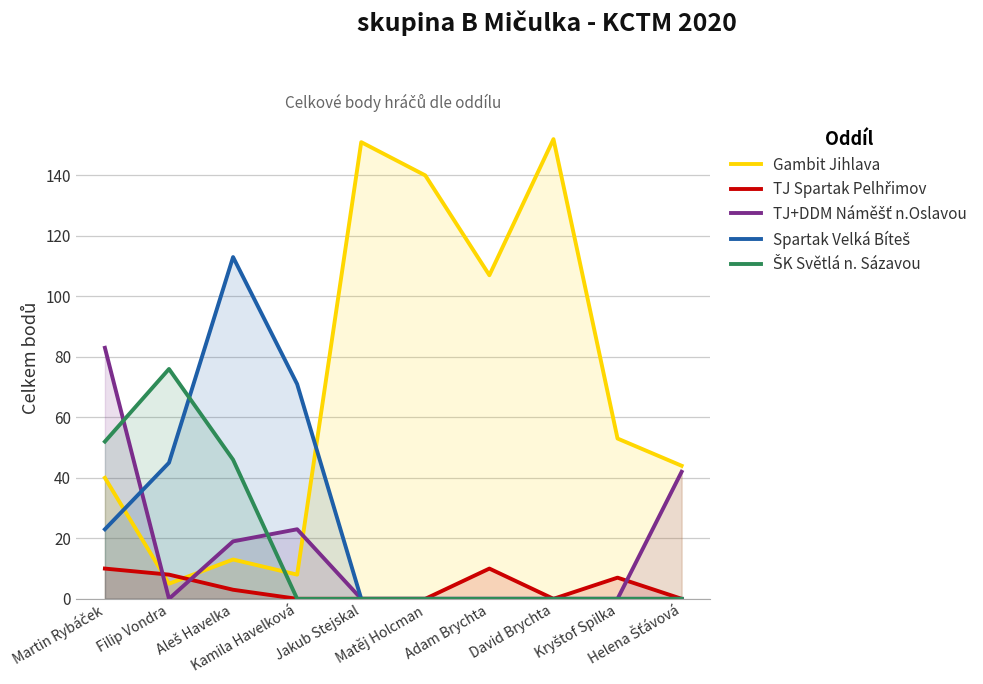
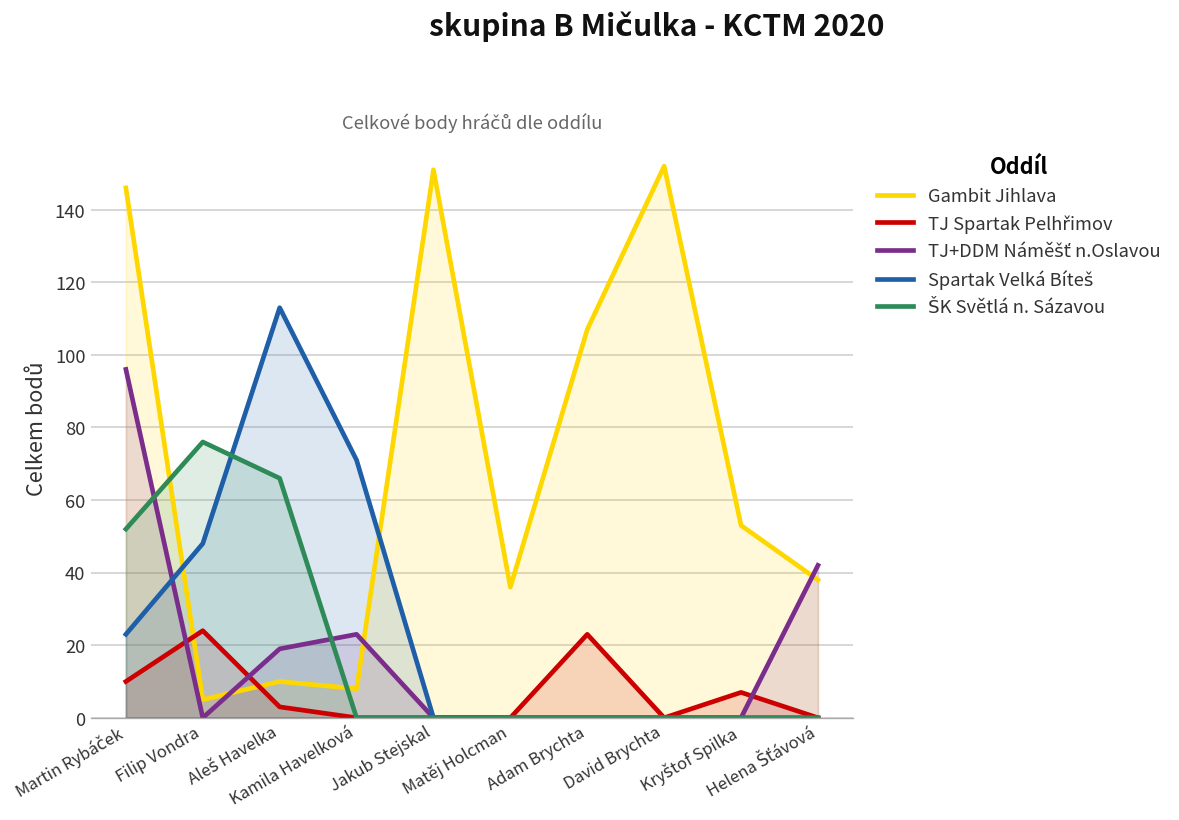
Gambit Jihlava, Martin Rybáček: 40 -> 146
TJ+DDM Náměšť n.Oslavou, Martin Rybáček: 83 -> 96
TJ Spartak Pelhřimov, Filip Vondra: 8 -> 24
Spartak Velká Bíteš, Filip Vondra: 45 -> 48
Gambit Jihlava, Aleš Havelka: 13 -> 10
ŠK Světlá n. Sázavou, Aleš Havelka: 46 -> 66
Gambit Jihlava, Matěj Holcman: 140 -> 36
TJ Spartak Pelhřimov, Adam Brychta: 10 -> 23
Gambit Jihlava, Helena Šťávová: 44 -> 38
